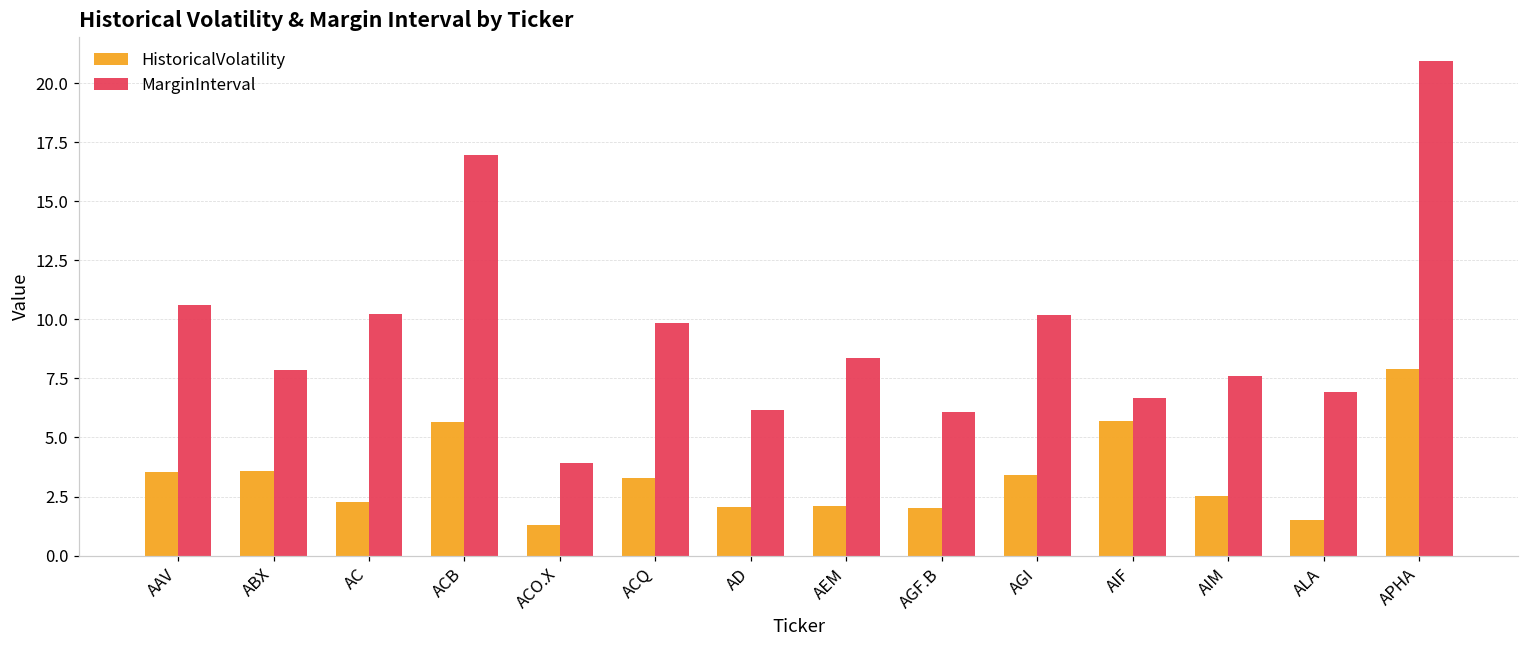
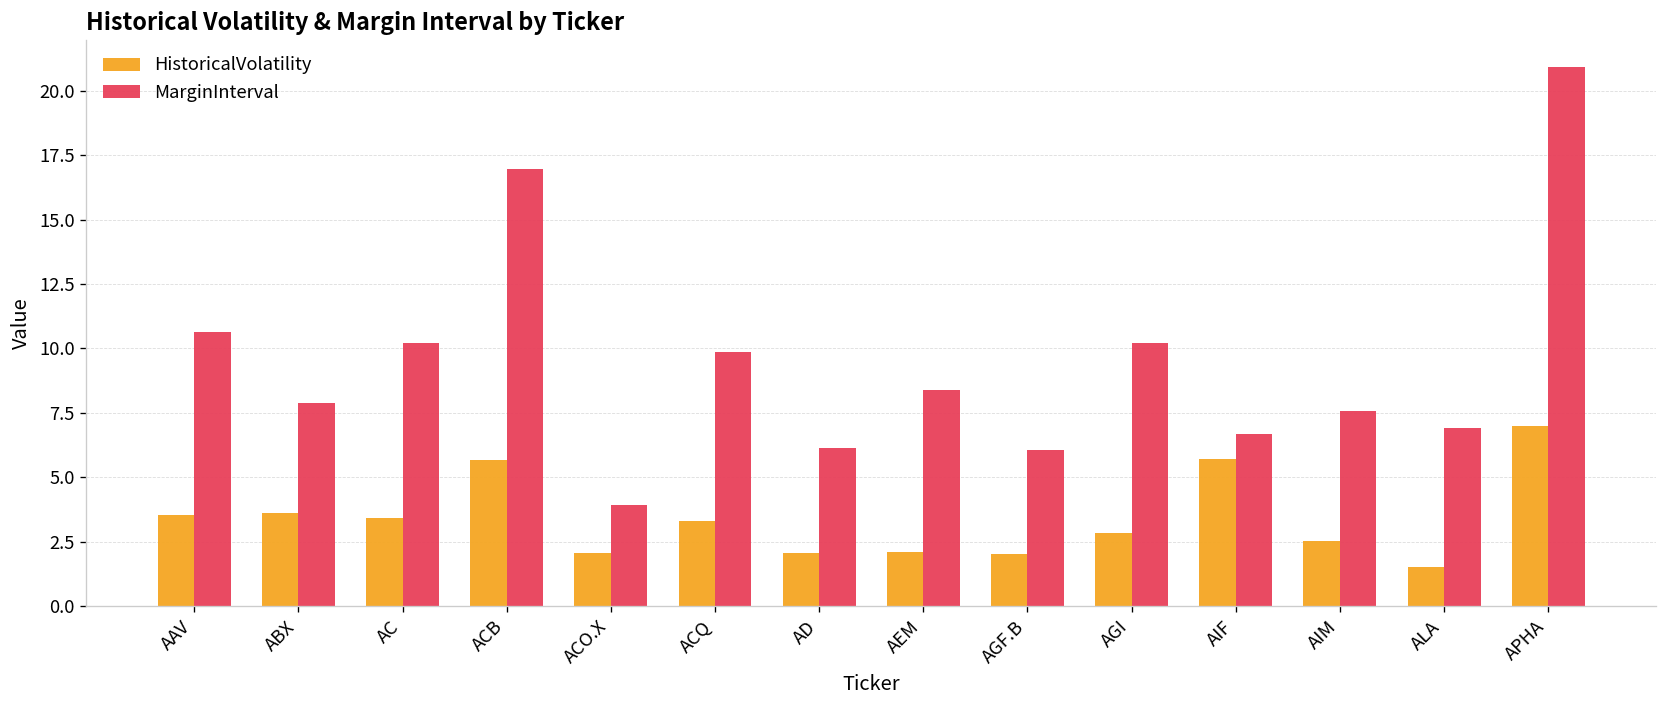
HistoricalVolatility, AC: 2.3 -> 3.4
HistoricalVolatility, ACO.X: 1.3 -> 2.1
HistoricalVolatility, AGI: 3.4 -> 2.9
HistoricalVolatility, APHA: 7.9 -> 7.0
